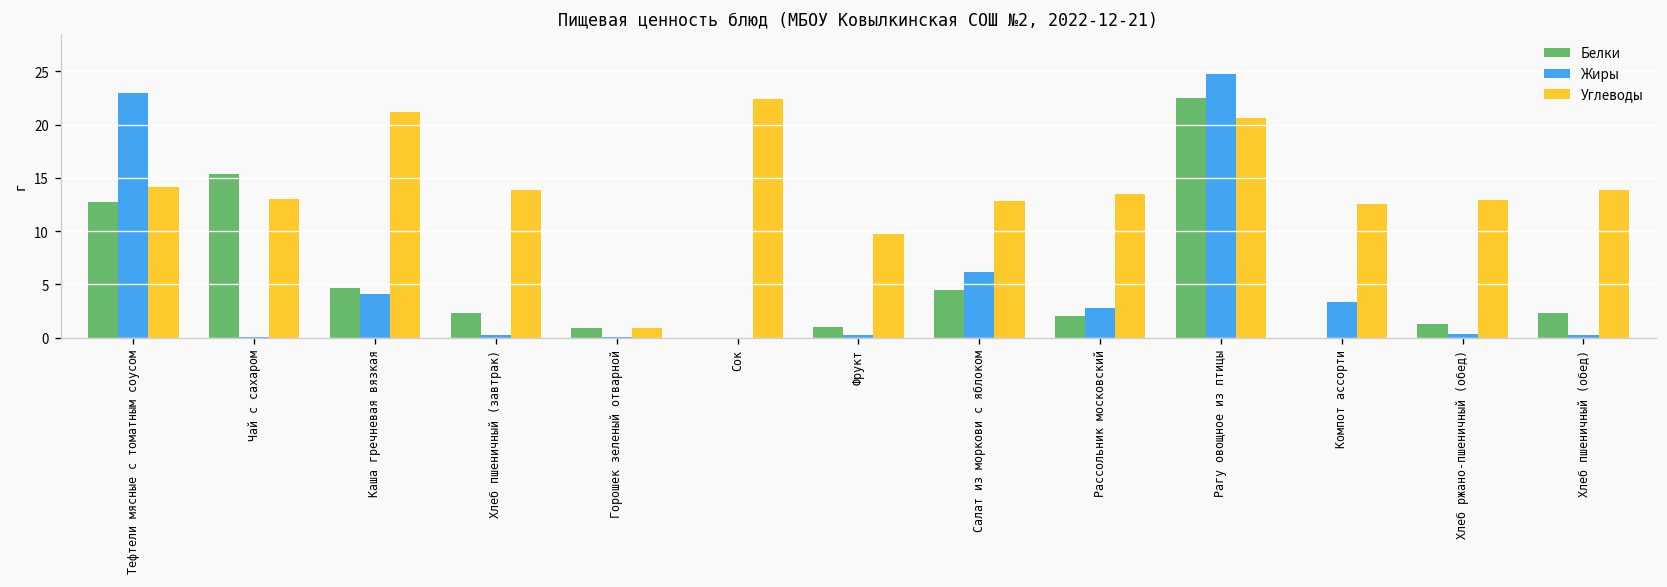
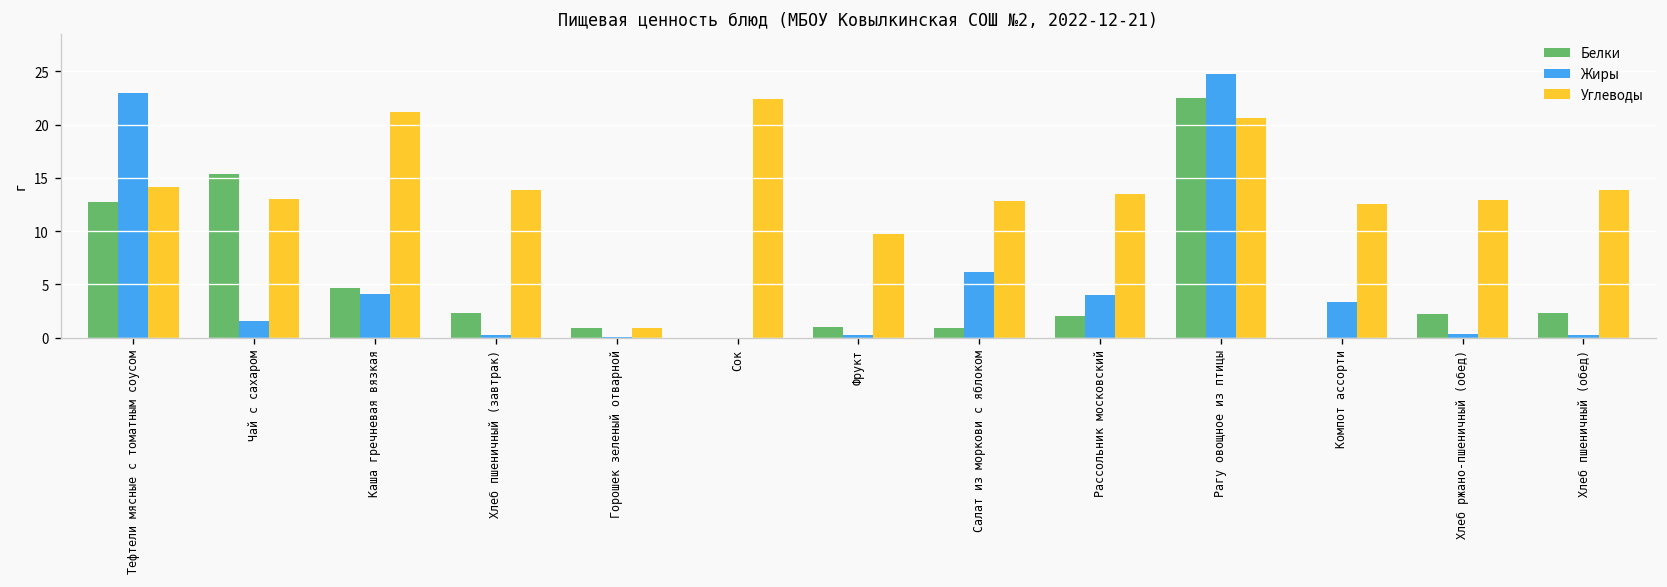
Жиры, Чай с сахаром: 0 -> 2
Белки, Салат из моркови с яблоком: 4 -> 1
Жиры, Рассольник московский: 3 -> 4
Белки, Хлеб ржано-пшеничный (обед): 1 -> 2
